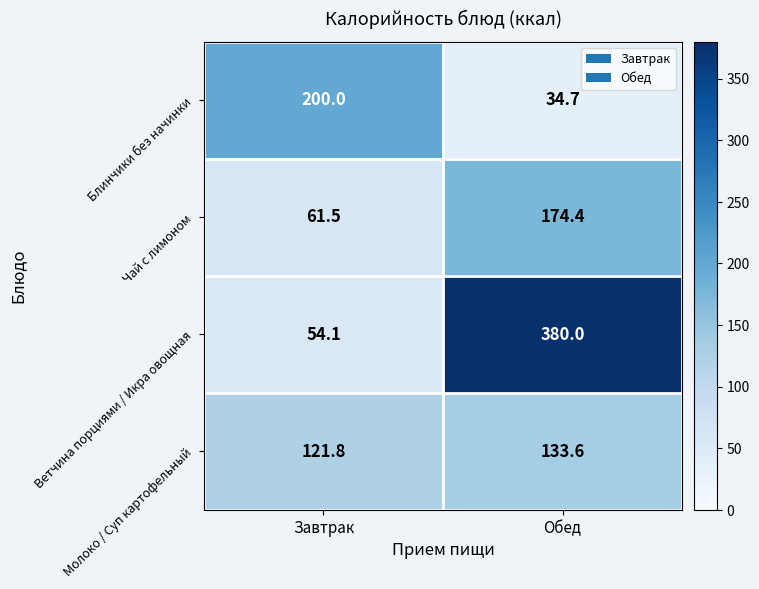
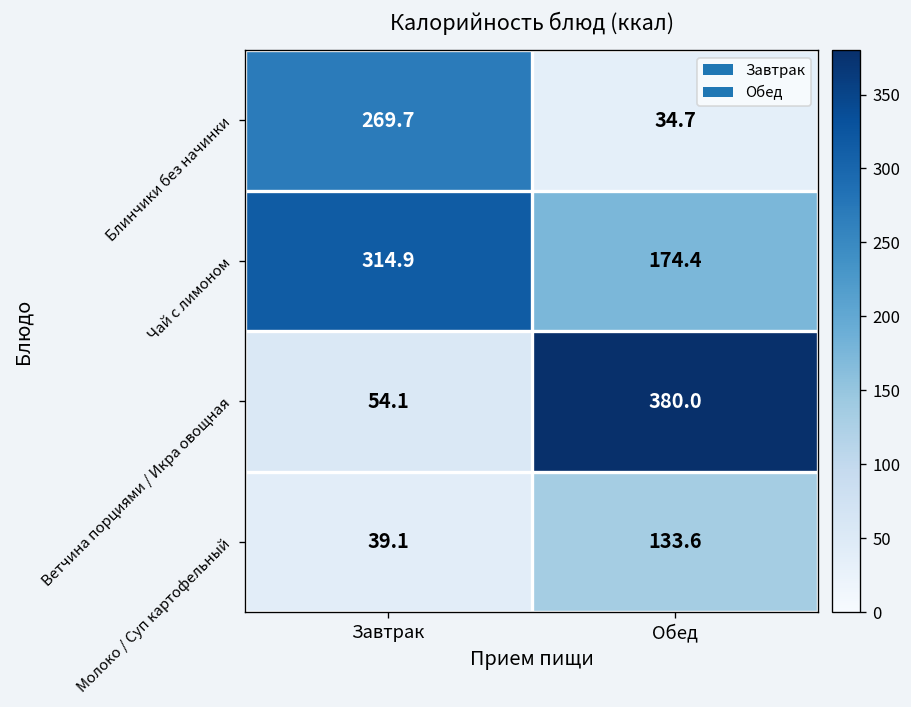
Блинчики без начинки, Завтрак: 200.0 -> 269.7
Чай с лимоном, Завтрак: 61.5 -> 314.9
Молоко / Суп картофельный, Завтрак: 121.8 -> 39.1
